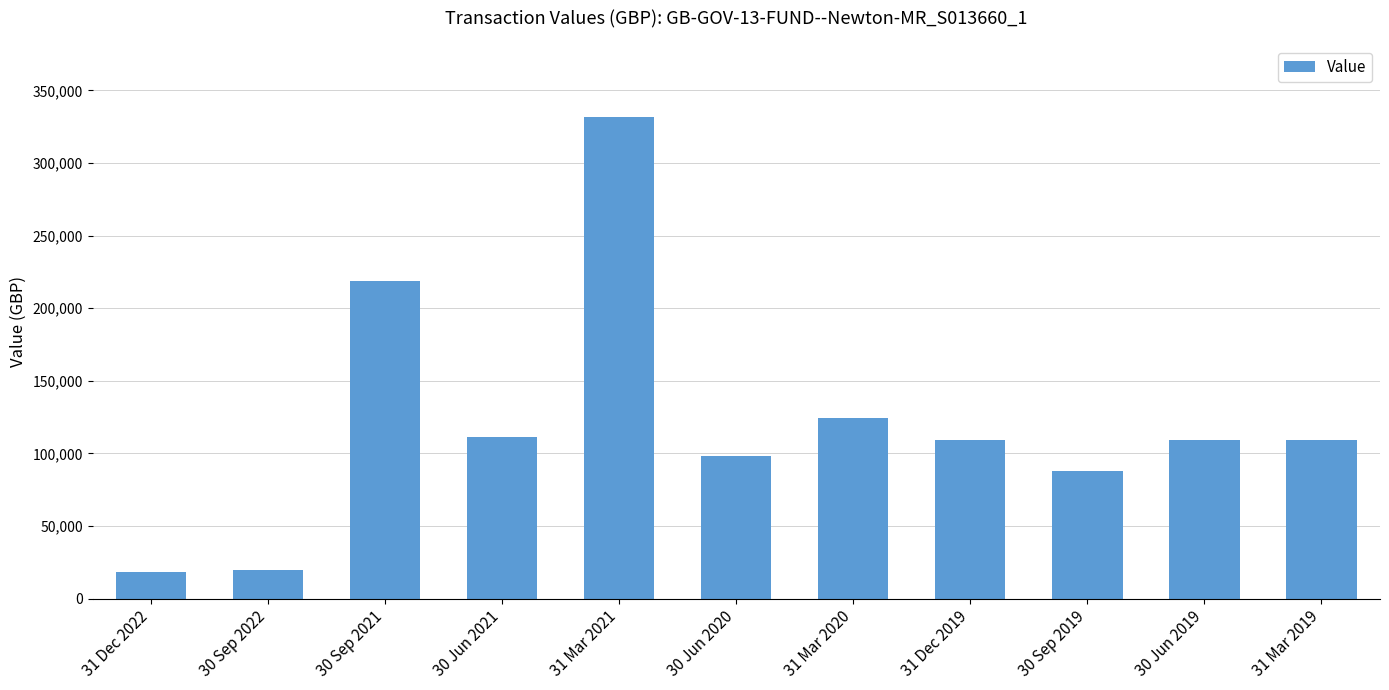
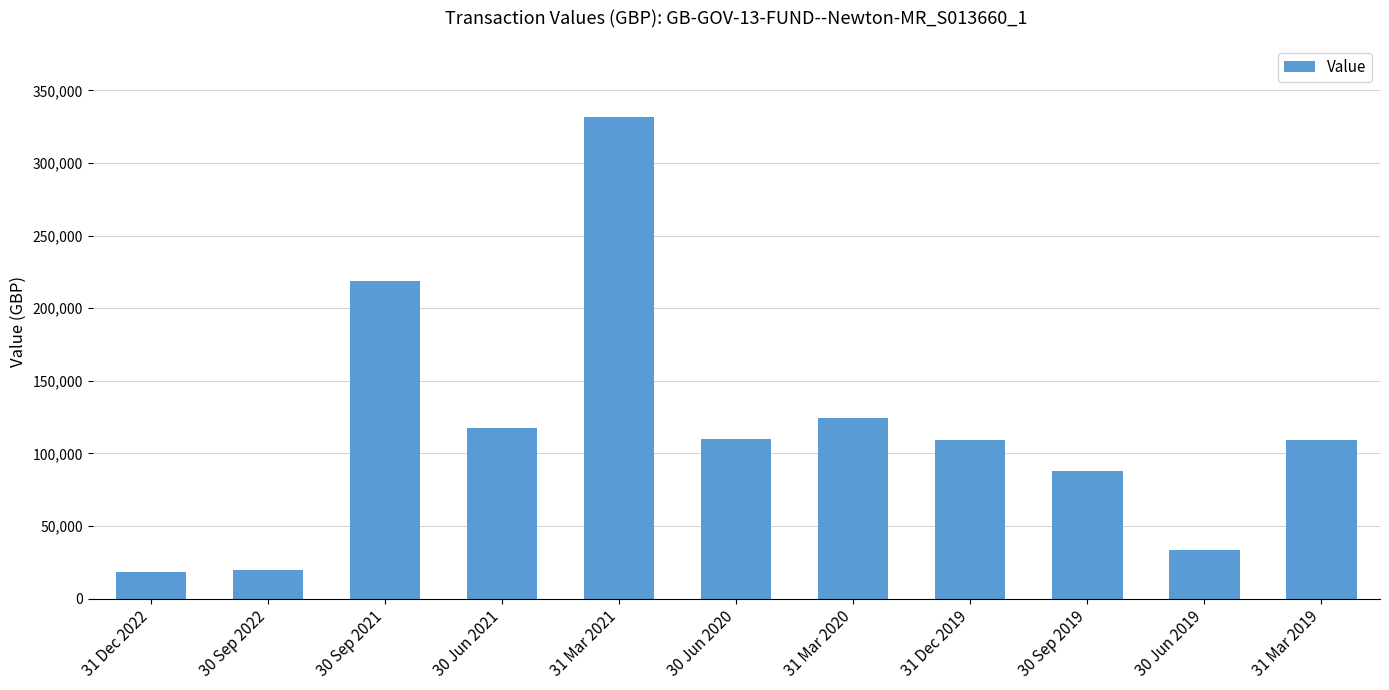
30 Jun 2021: 111,000 -> 117,000
30 Jun 2020: 98,000 -> 110,000
30 Jun 2019: 109,000 -> 33,000
